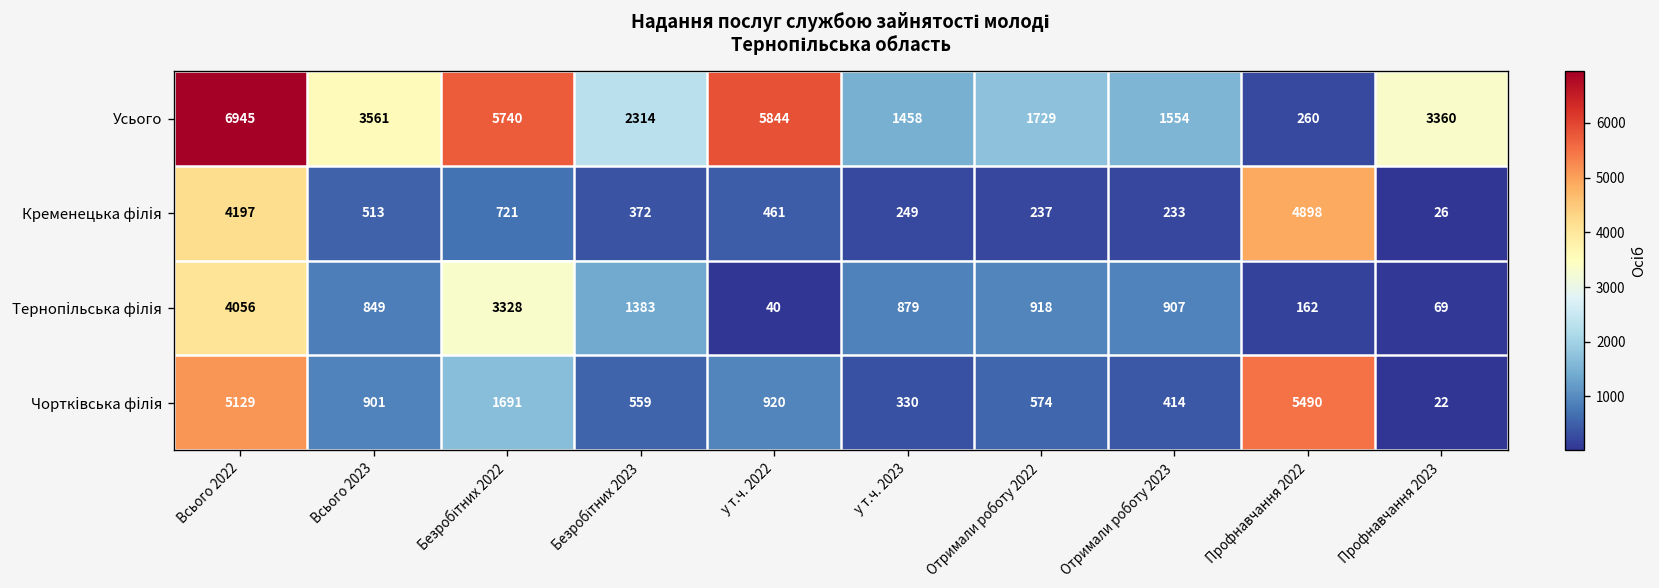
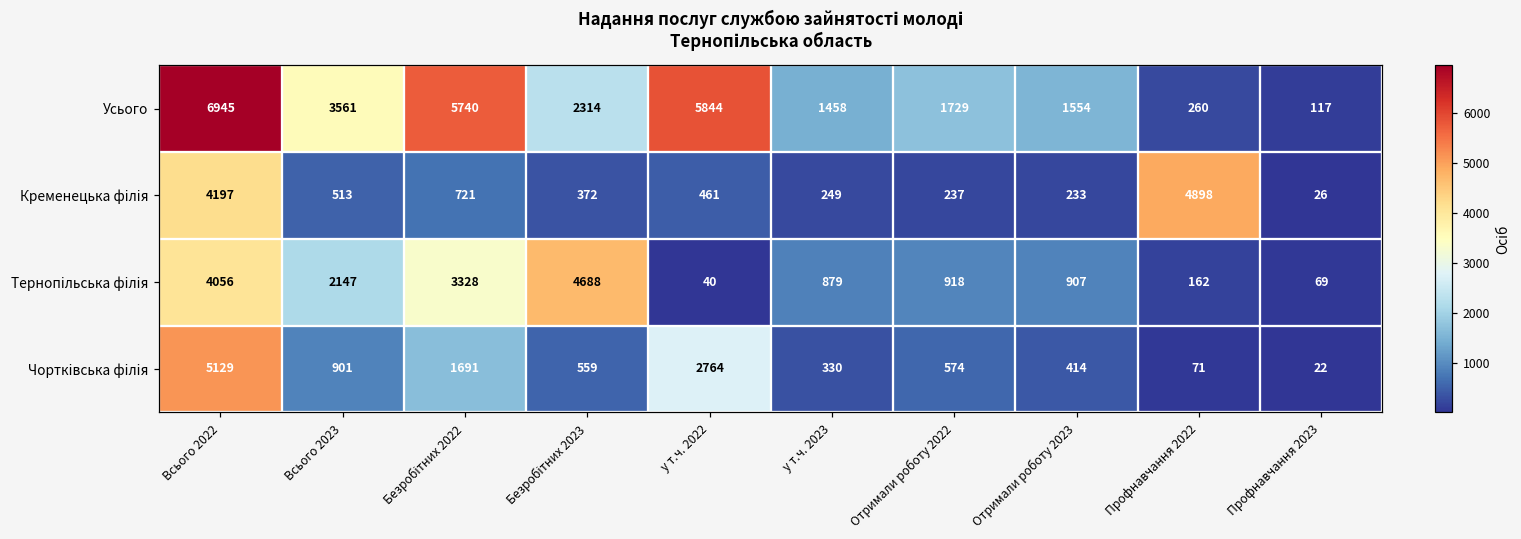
Усього, Профнавчання 2023: 3360 -> 117
Тернопільська філія, Всього 2023: 849 -> 2147
Тернопільська філія, Безробітних 2023: 1383 -> 4688
Чортківська філія, у т.ч. 2022: 920 -> 2764
Чортківська філія, Профнавчання 2022: 5490 -> 71
